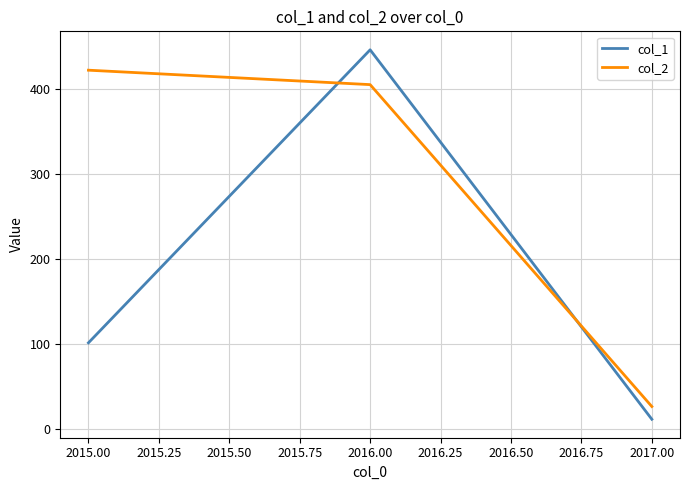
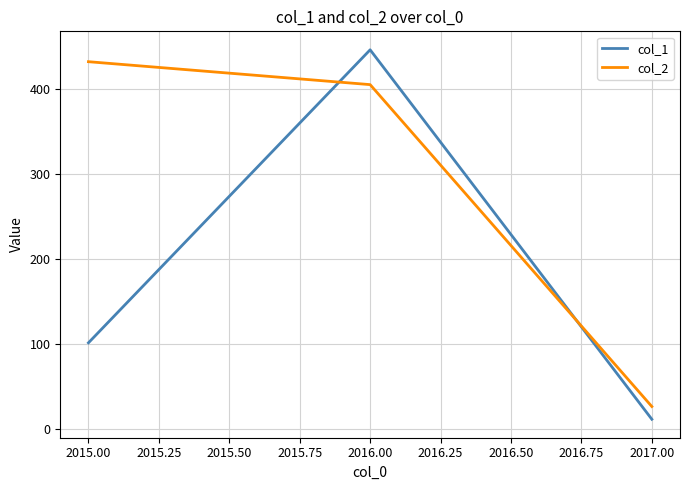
col_2, 2015.00: 420 -> 430
